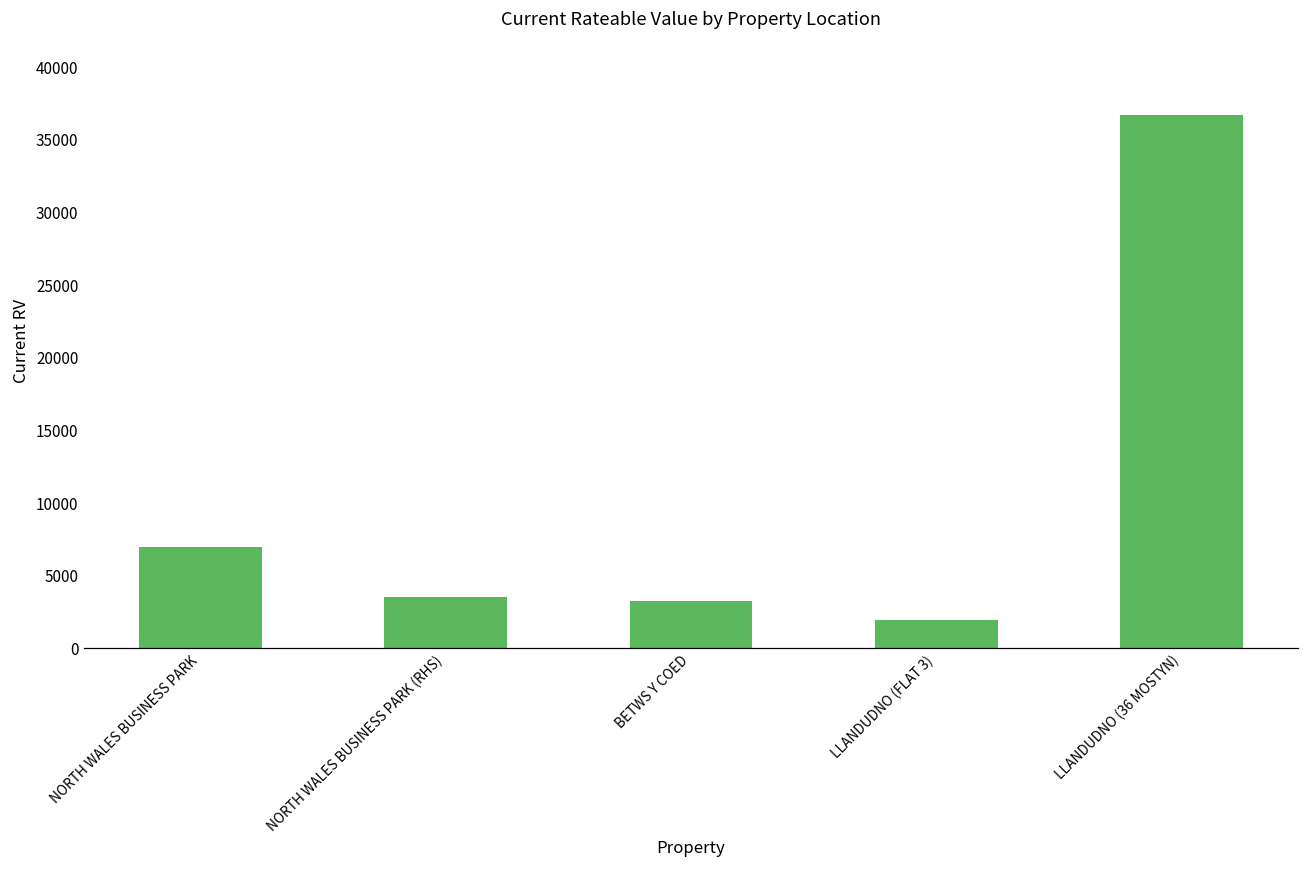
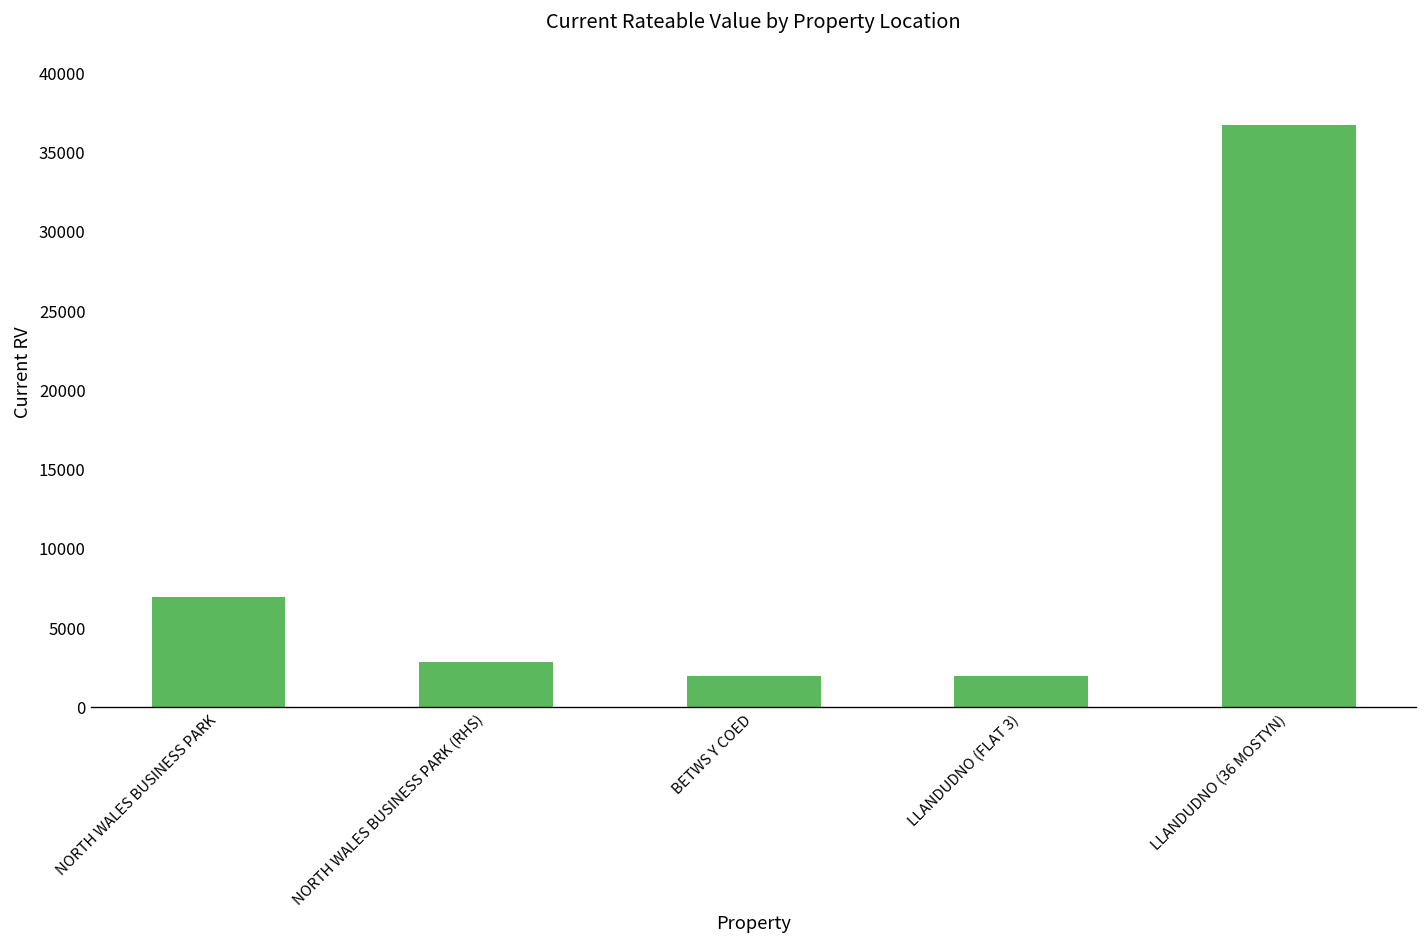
NORTH WALES BUSINESS PARK (RHS): 3500 -> 2900
BETWS Y COED: 3300 -> 2000
